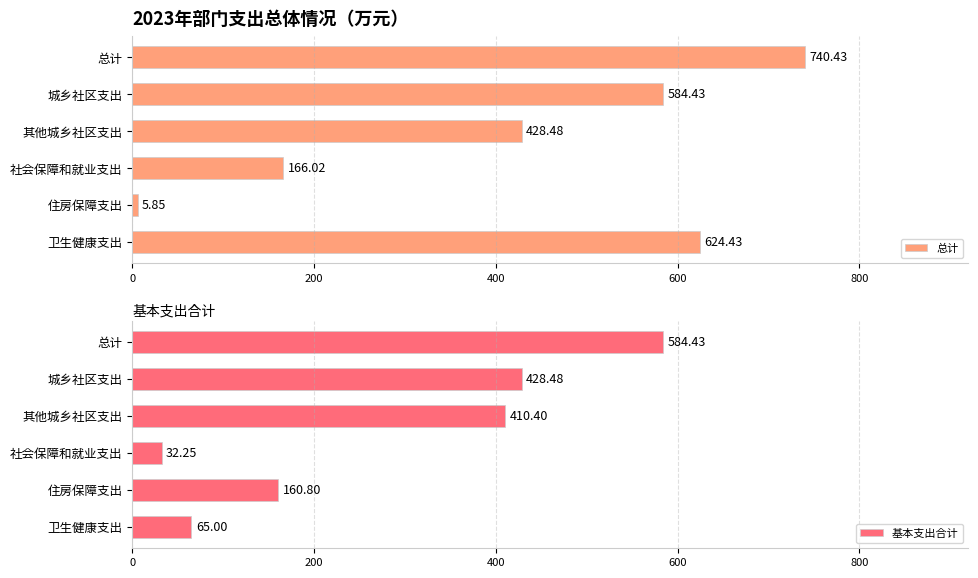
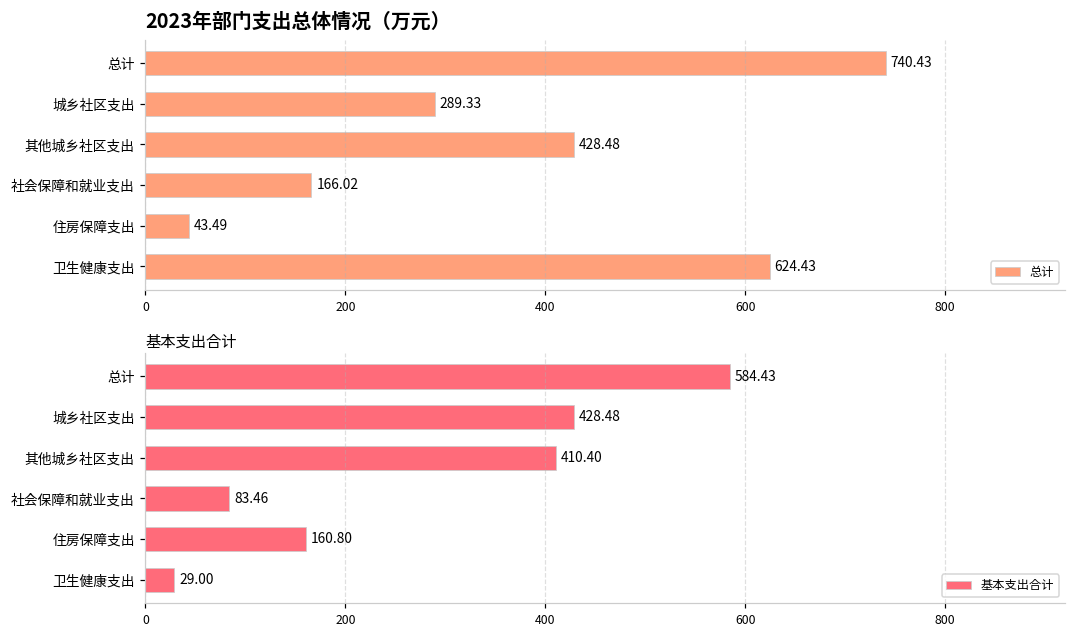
2023年部门支出总体情况（万元）, 城乡社区支出: 584.43 -> 289.33
2023年部门支出总体情况（万元）, 住房保障支出: 5.85 -> 43.49
基本支出合计, 社会保障和就业支出: 32.25 -> 83.46
基本支出合计, 卫生健康支出: 65.00 -> 29.00
